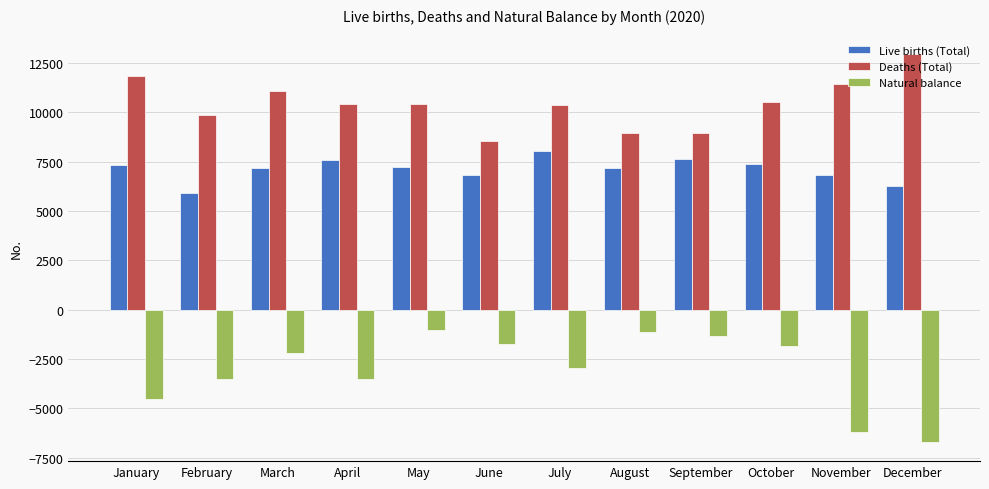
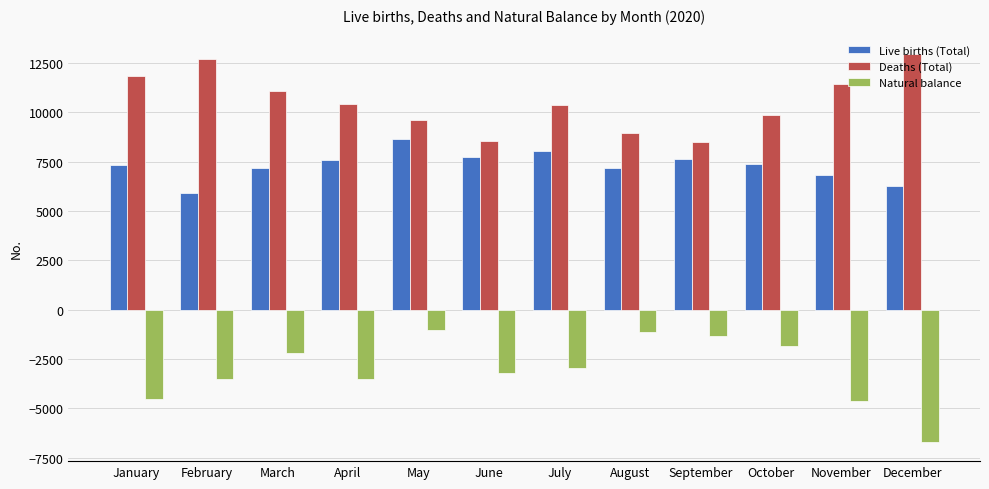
Deaths (Total), February: 9900 -> 12700
Live births (Total), May: 7200 -> 8700
Deaths (Total), May: 10400 -> 9600
Live births (Total), June: 6800 -> 7700
Natural balance, June: -1700 -> -3200
Deaths (Total), September: 9000 -> 8500
Deaths (Total), October: 10500 -> 9900
Natural balance, November: -6200 -> -4600
